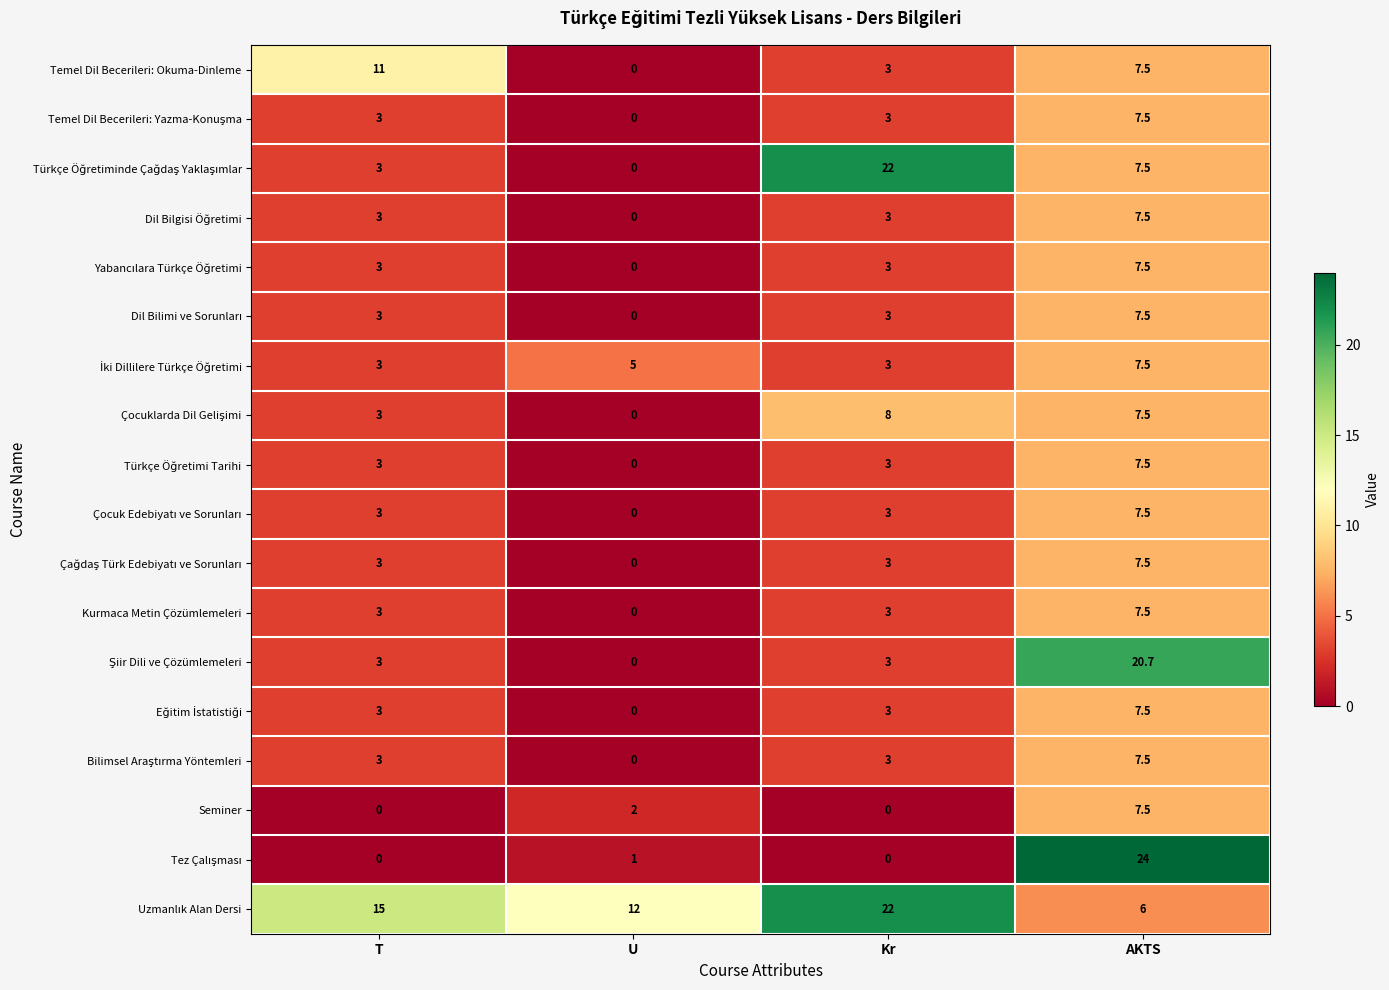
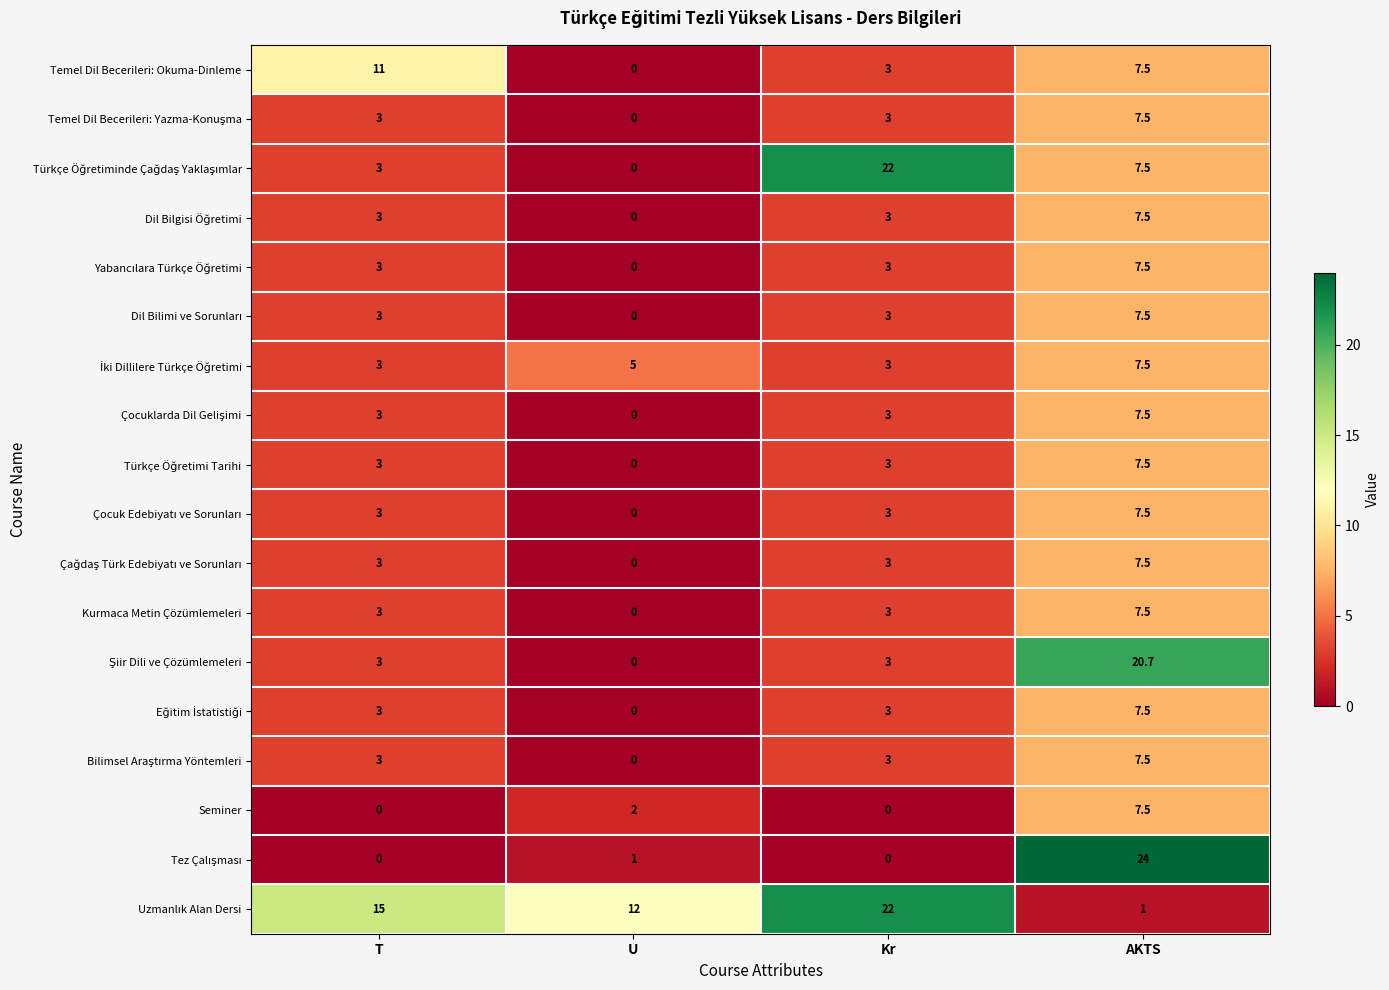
Çocuklarda Dil Gelişimi, Kr: 8 -> 3
Uzmanlık Alan Dersi, AKTS: 6 -> 1
